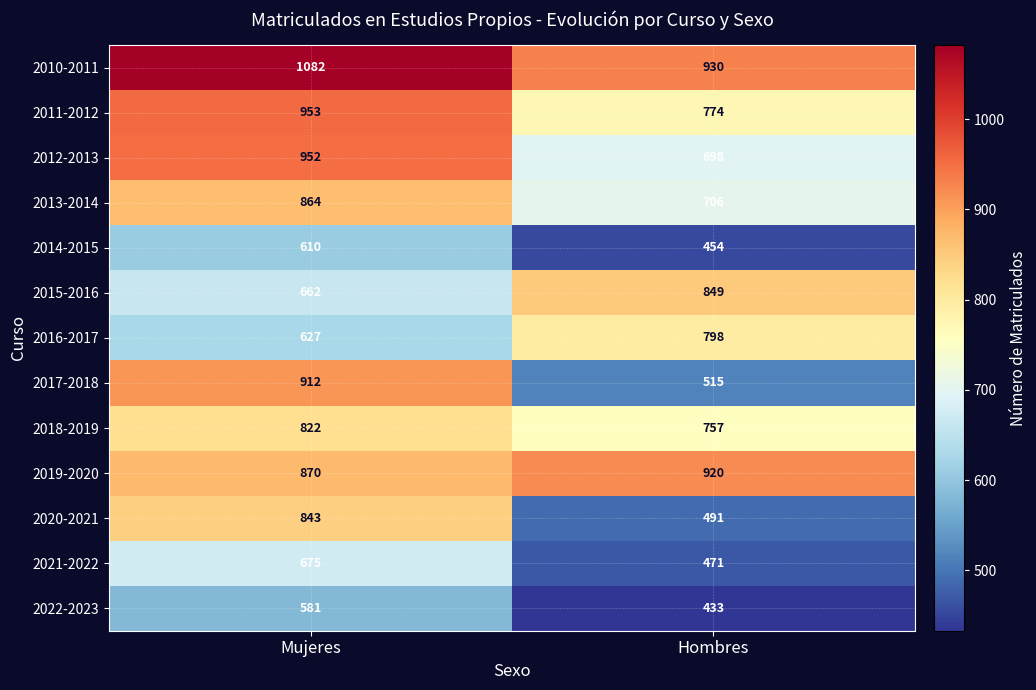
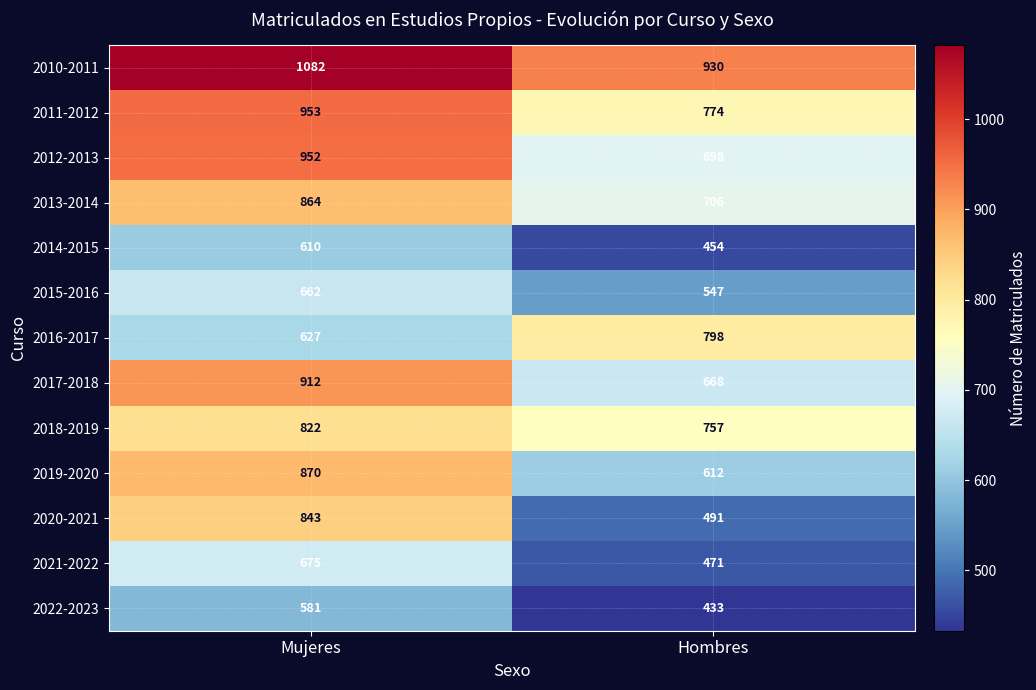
2015-2016, Hombres: 849 -> 547
2017-2018, Hombres: 515 -> 668
2019-2020, Hombres: 920 -> 612
